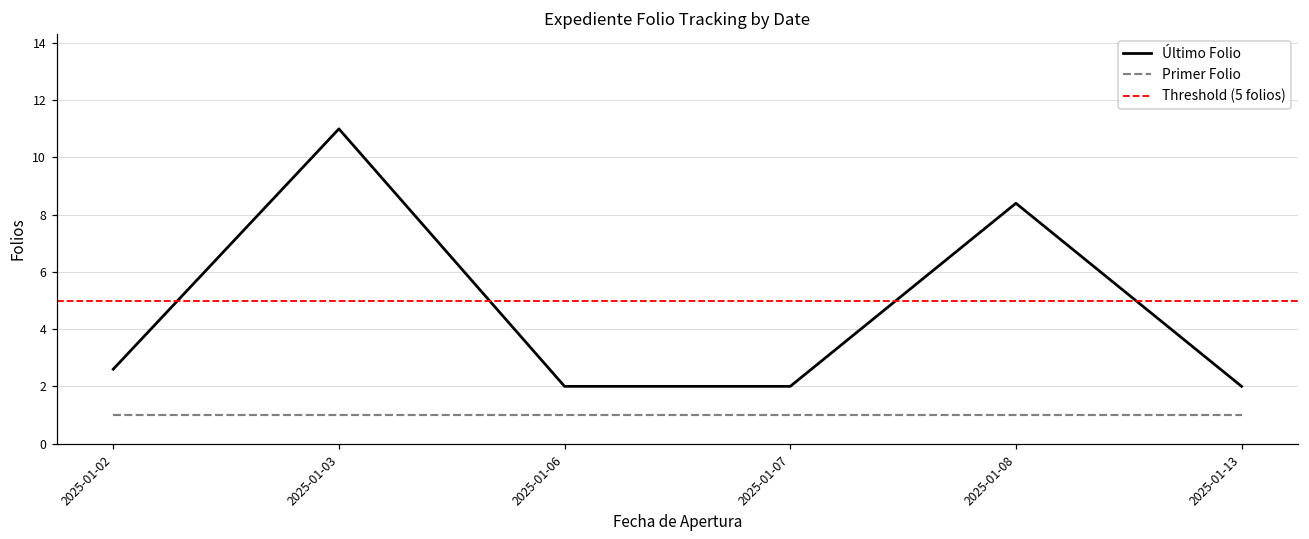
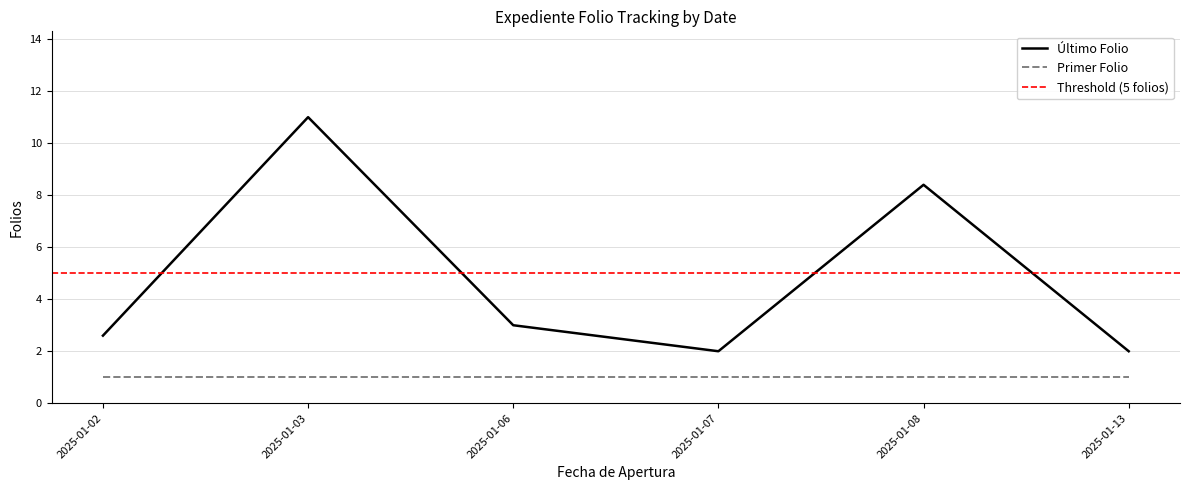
Último Folio, 2025-01-06: 2 -> 3
